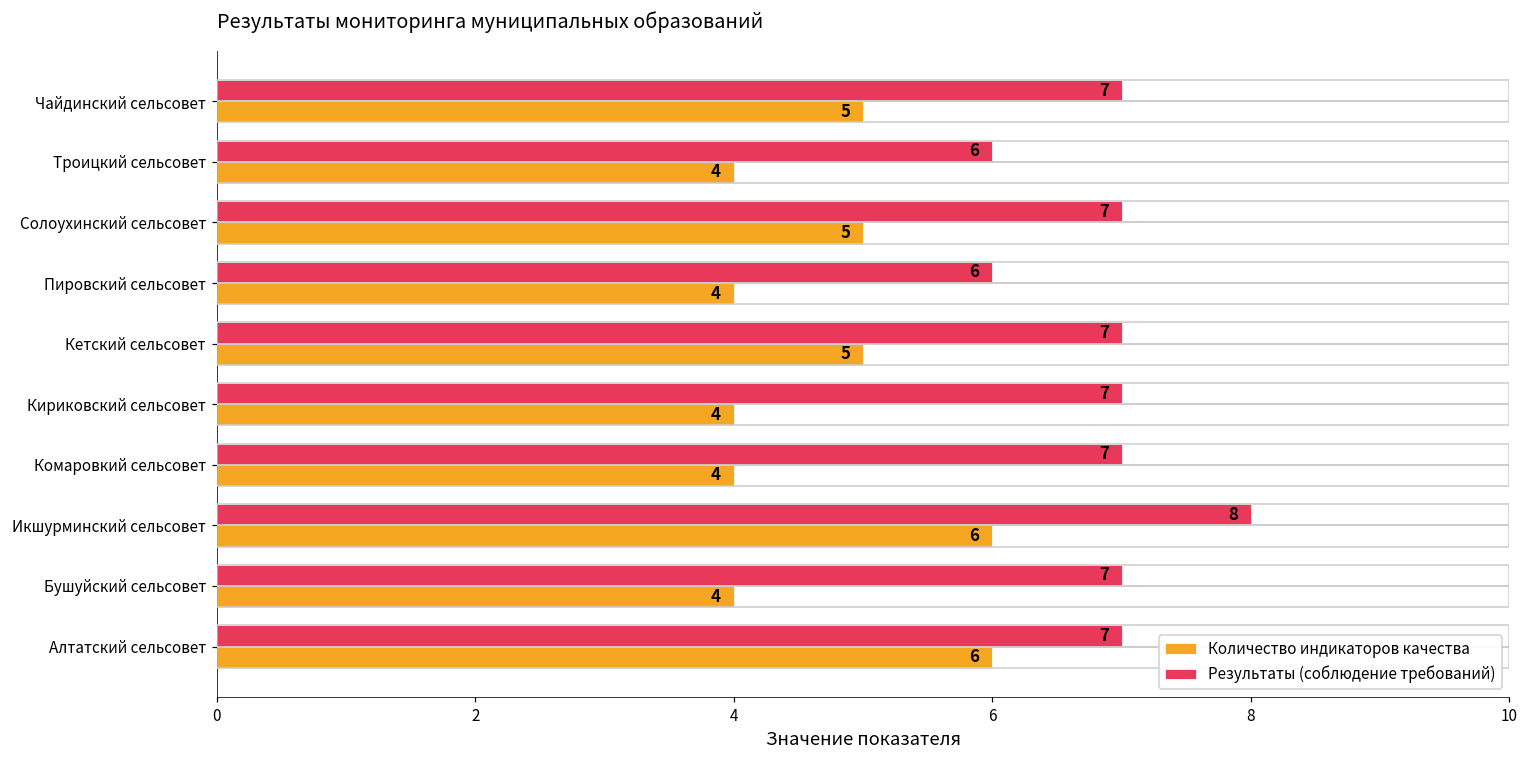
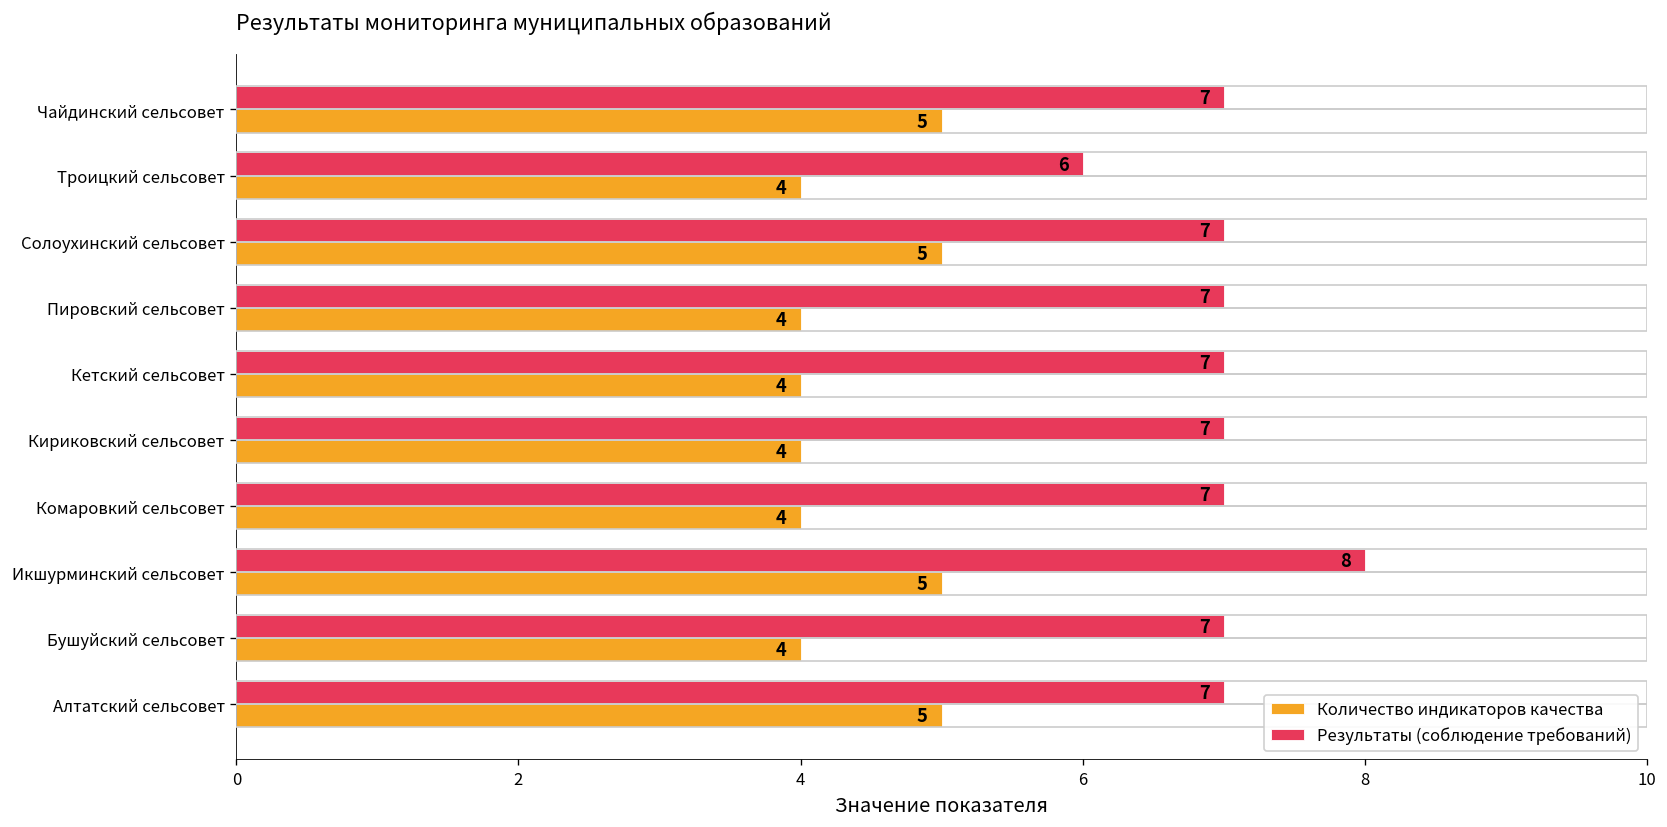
Результаты (соблюдение требований), Пировский сельсовет: 6 -> 7
Количество индикаторов качества, Кетский сельсовет: 5 -> 4
Количество индикаторов качества, Икшурминский сельсовет: 6 -> 5
Количество индикаторов качества, Алтатский сельсовет: 6 -> 5
